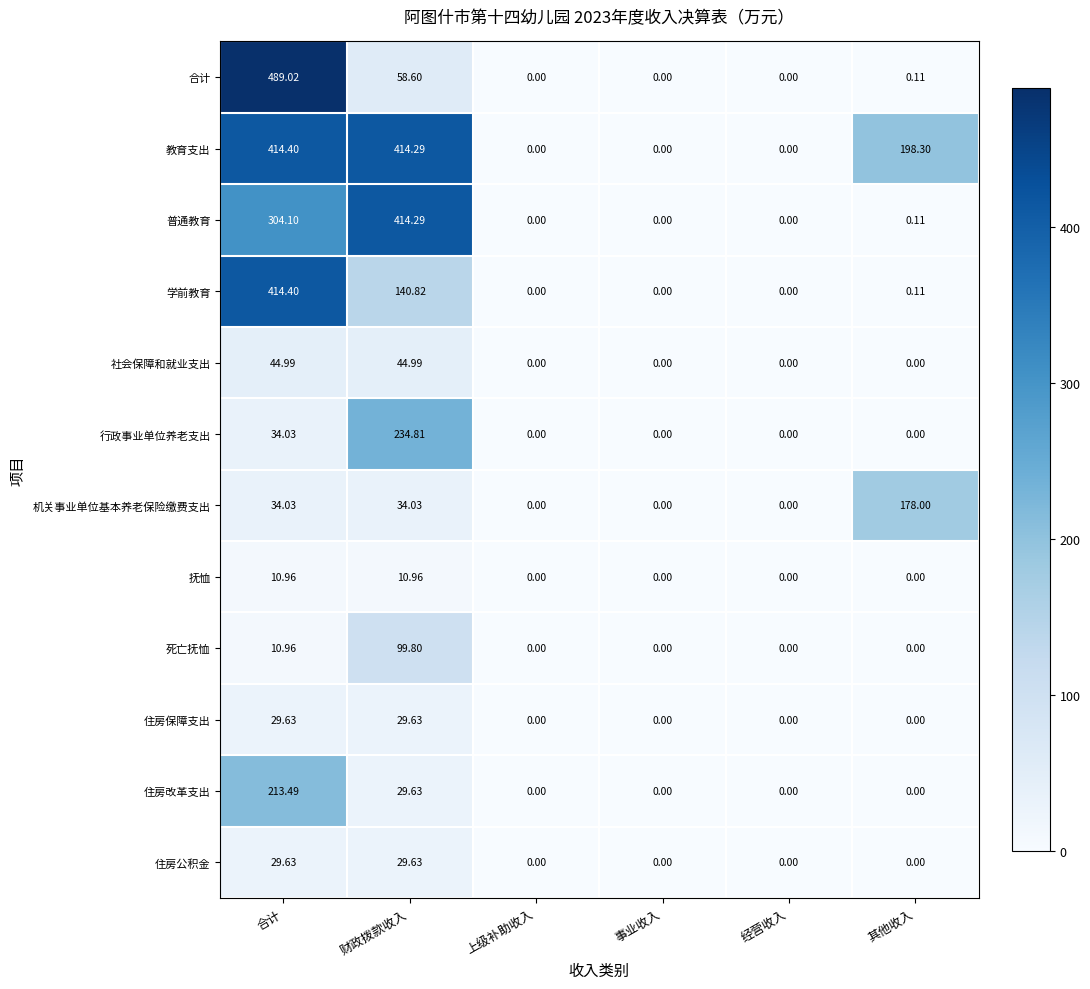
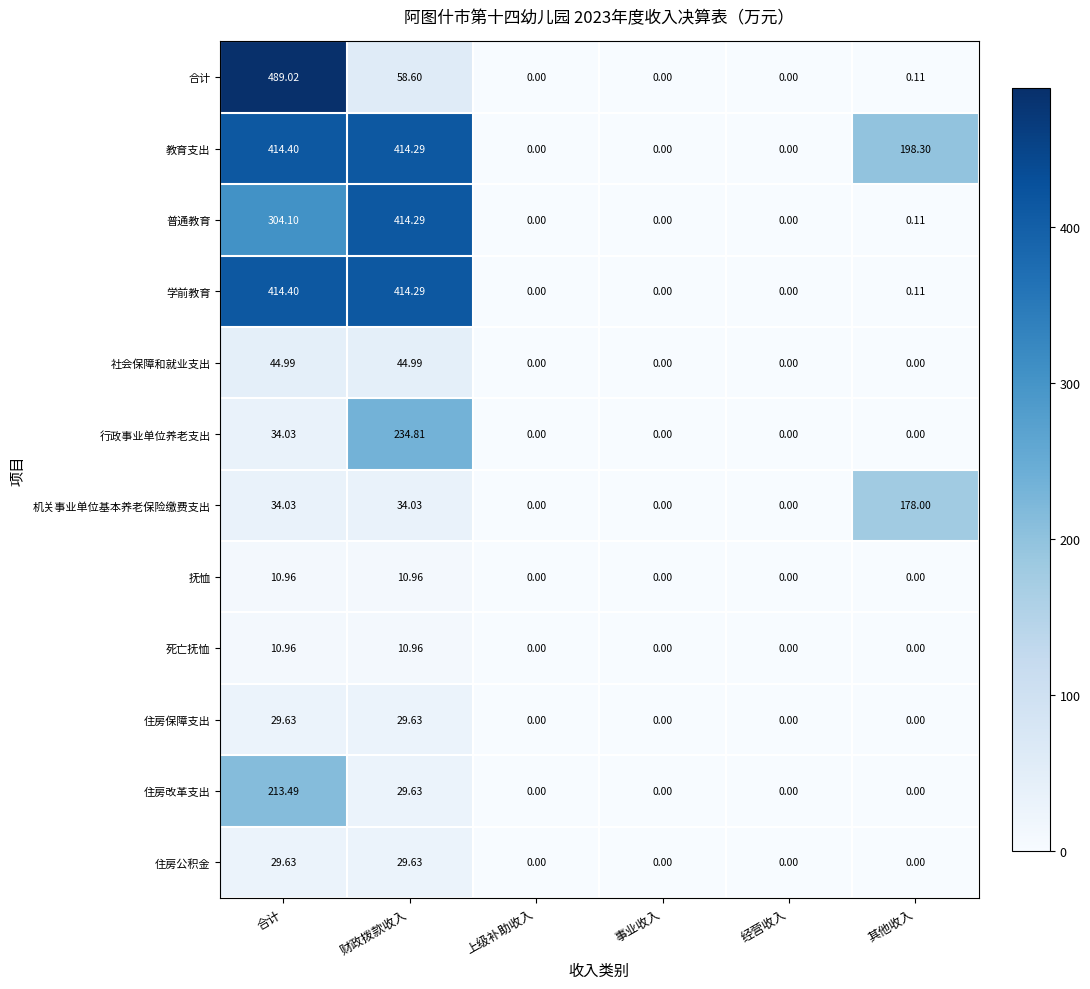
学前教育, 财政拨款收入: 140.82 -> 414.29
死亡抚恤, 财政拨款收入: 99.80 -> 10.96
